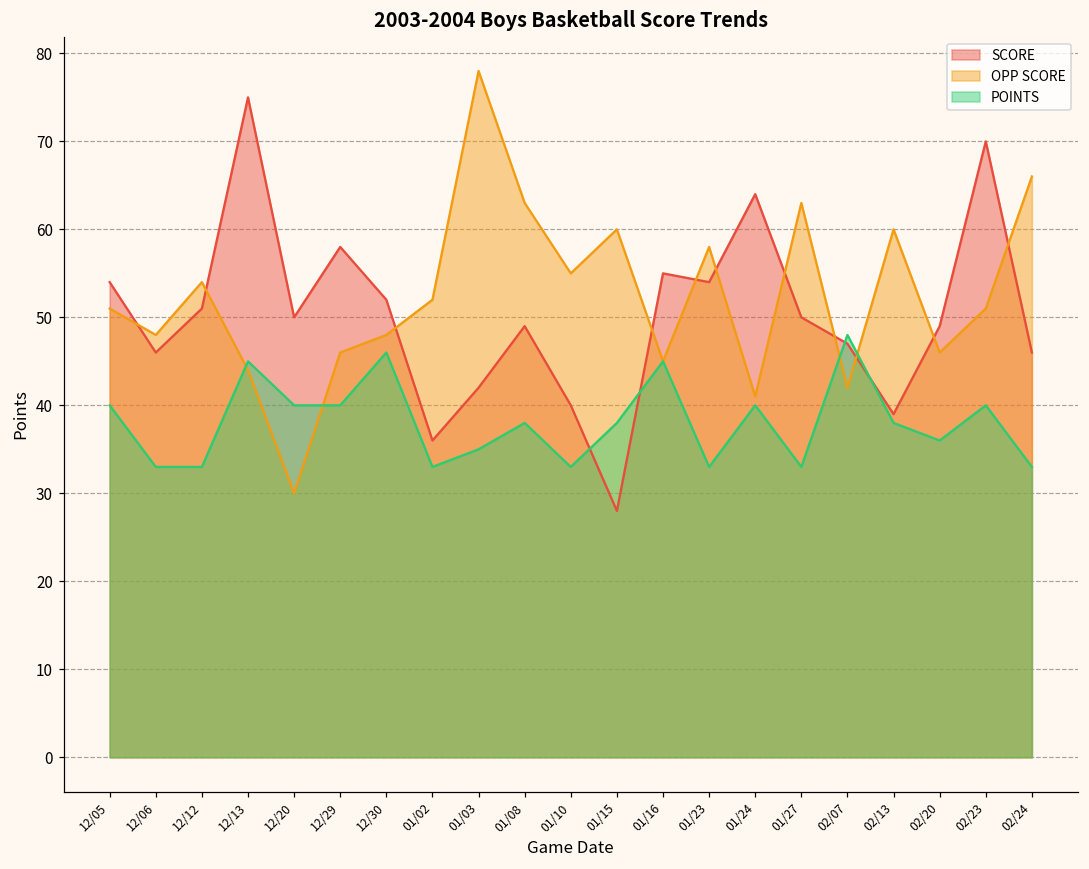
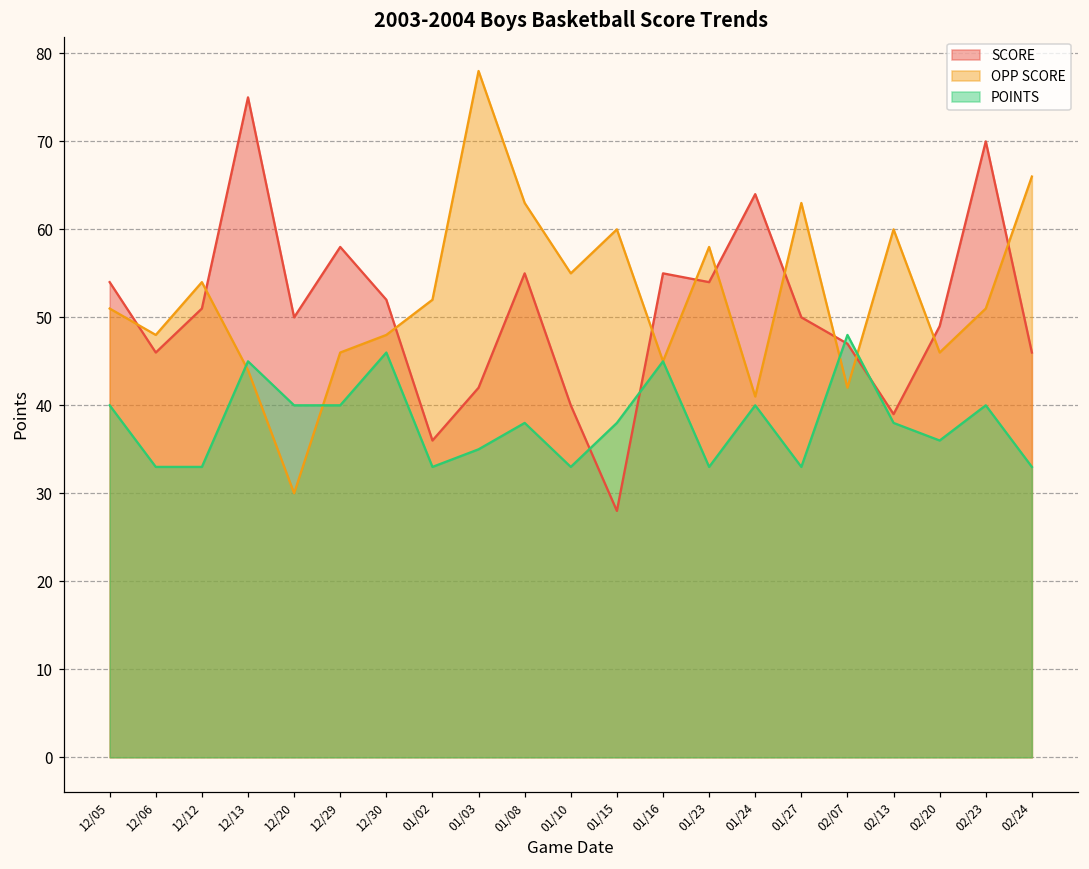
SCORE, 01/08: 49 -> 55
